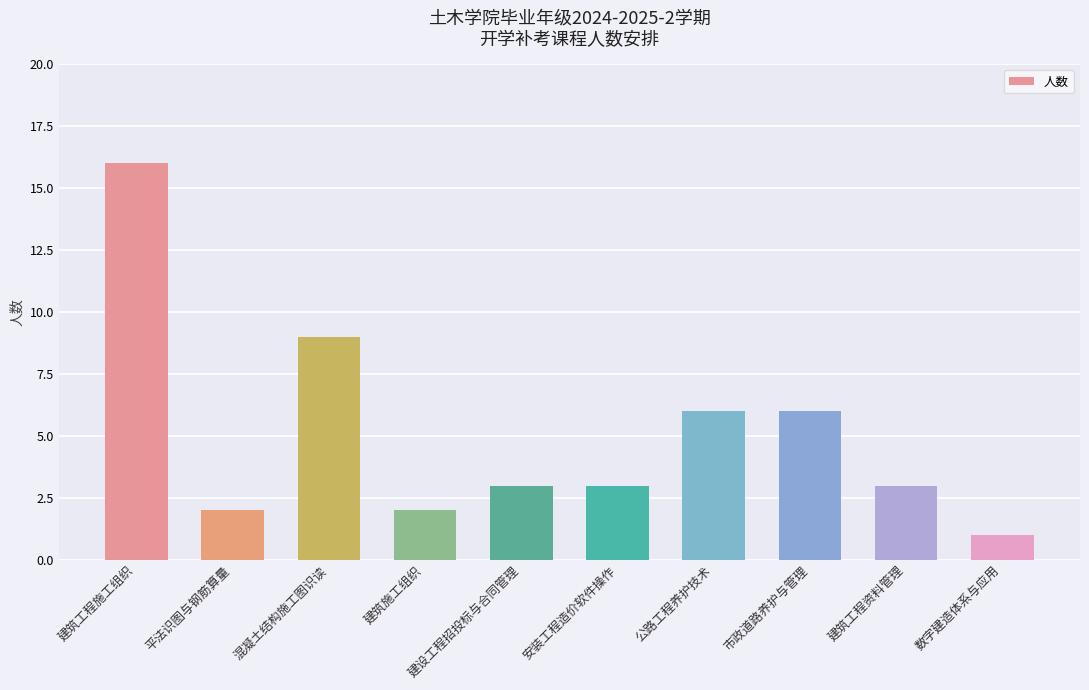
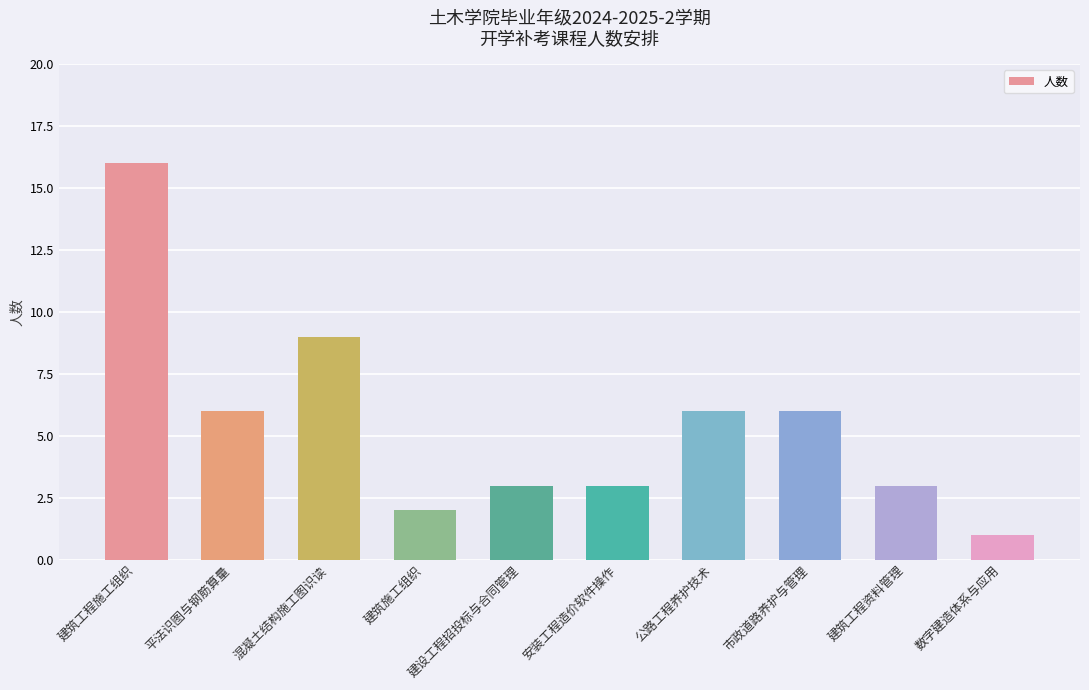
平法识图与钢筋算量: 2 -> 6
